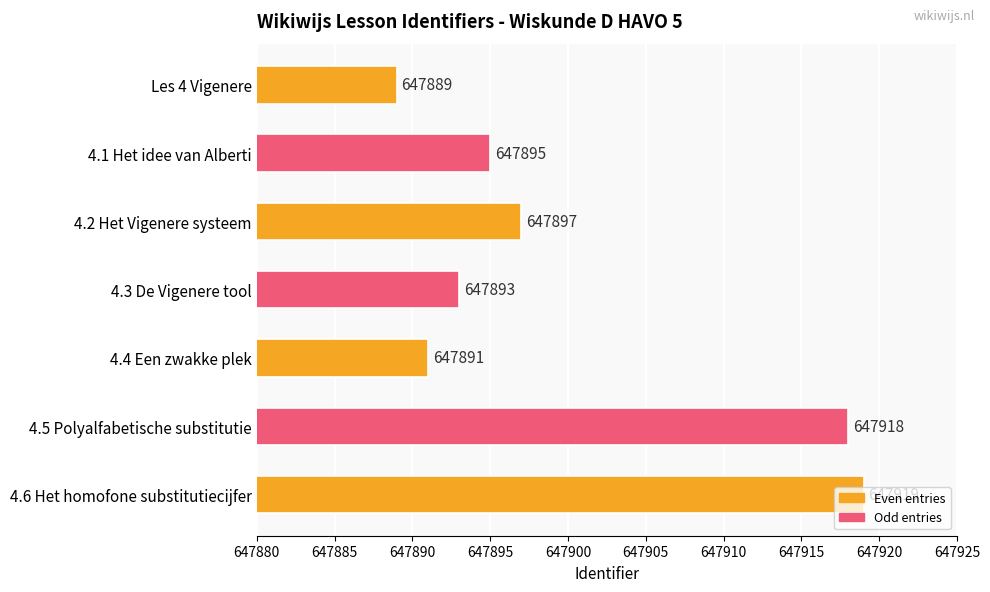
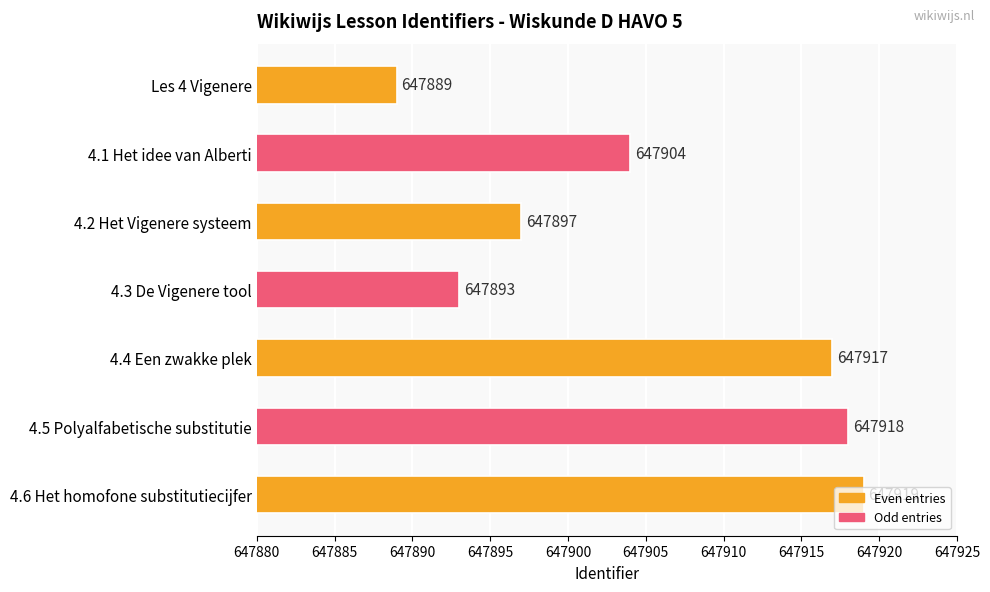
4.1 Het idee van Alberti: 647895 -> 647904
4.4 Een zwakke plek: 647891 -> 647917
